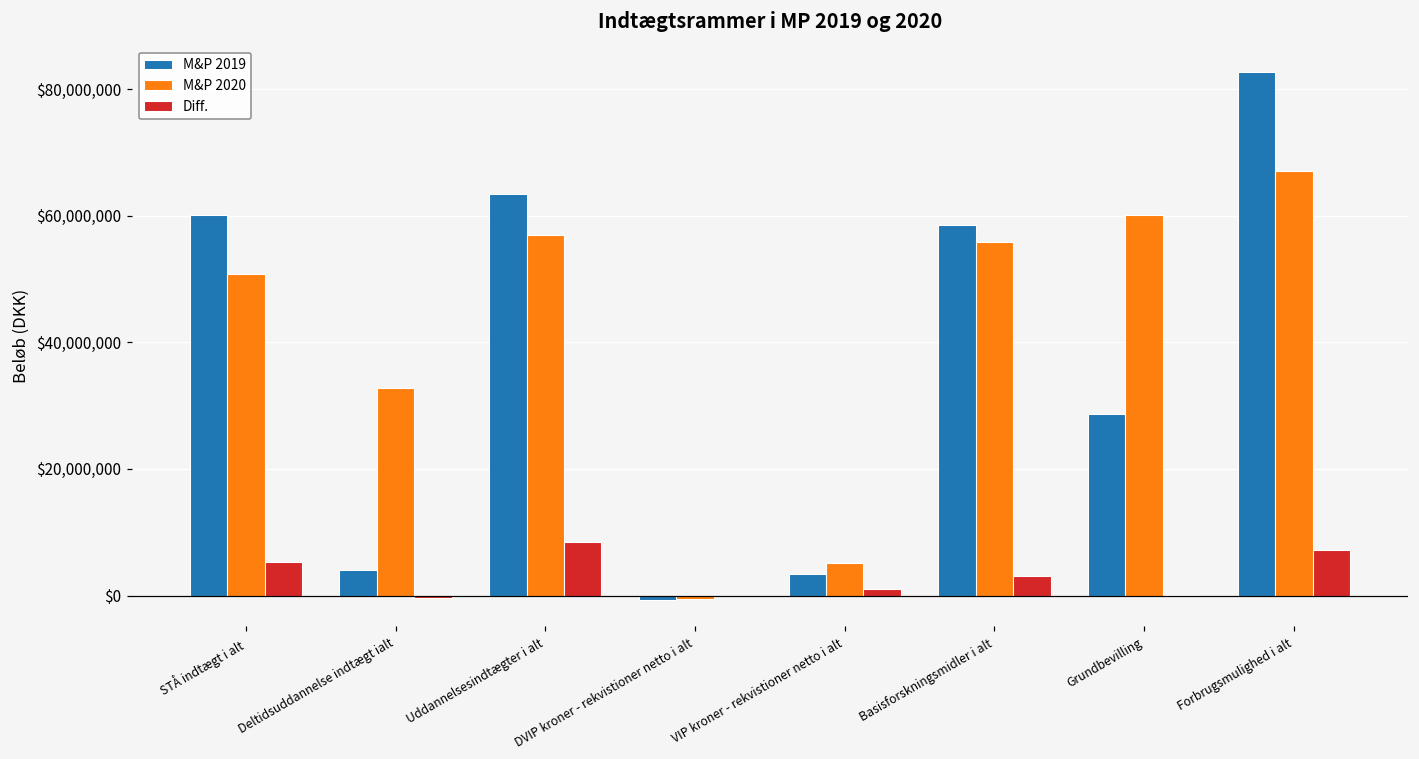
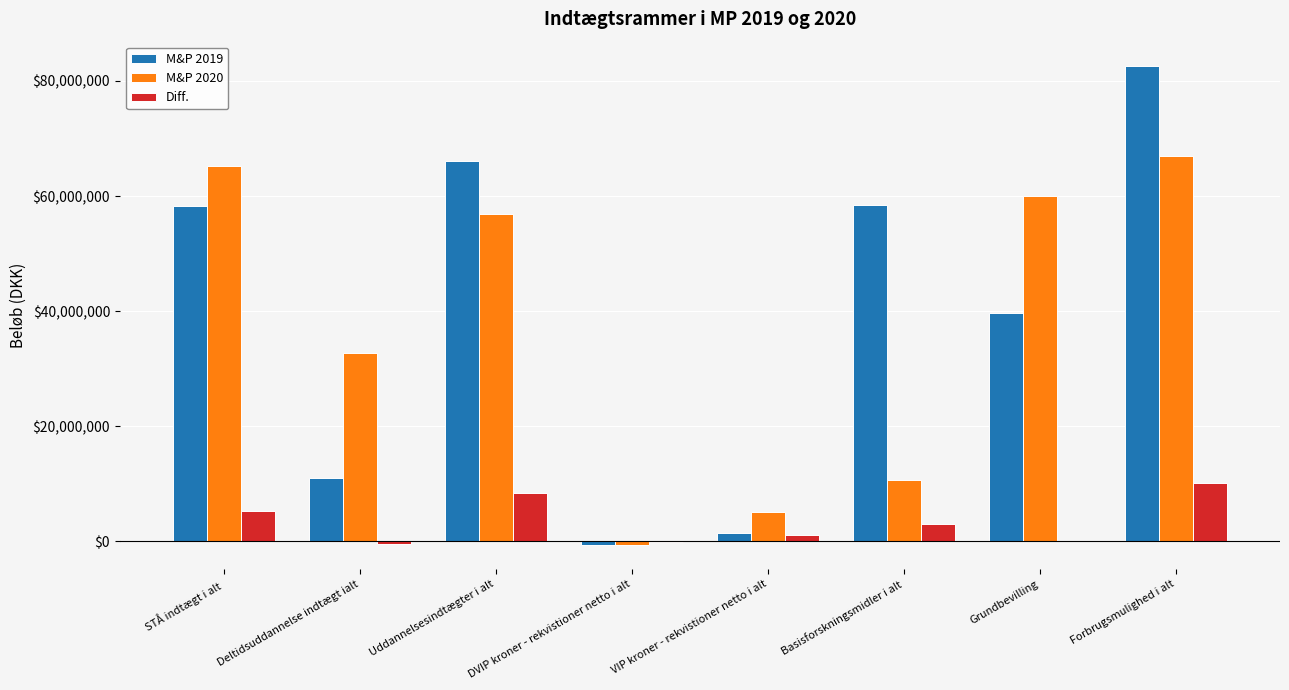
M&P 2019, STÅ indtægt i alt: $60,000,000 -> $58,000,000
M&P 2020, STÅ indtægt i alt: $51,000,000 -> $65,000,000
M&P 2019, Deltidsuddannelse indtægt ialt: $4,000,000 -> $11,000,000
M&P 2019, Uddannelsesindtægter i alt: $63,000,000 -> $66,000,000
M&P 2019, VIP kroner - rekvistioner netto i alt: $3,000,000 -> $1,000,000
M&P 2020, Basisforskningsmidler i alt: $56,000,000 -> $11,000,000
M&P 2019, Grundbevilling: $29,000,000 -> $40,000,000
Diff., Forbrugsmulighed i alt: $7,000,000 -> $10,000,000
